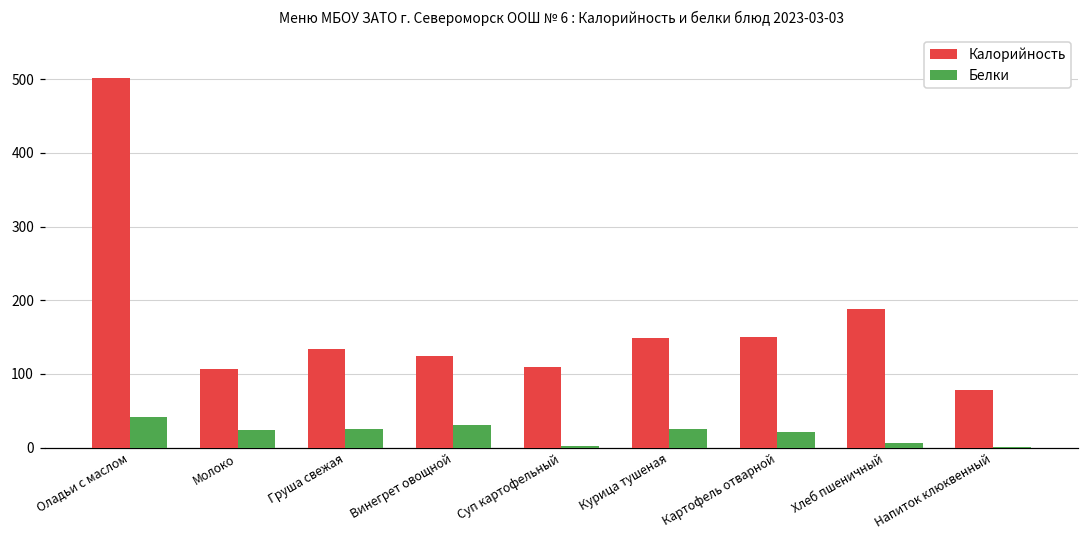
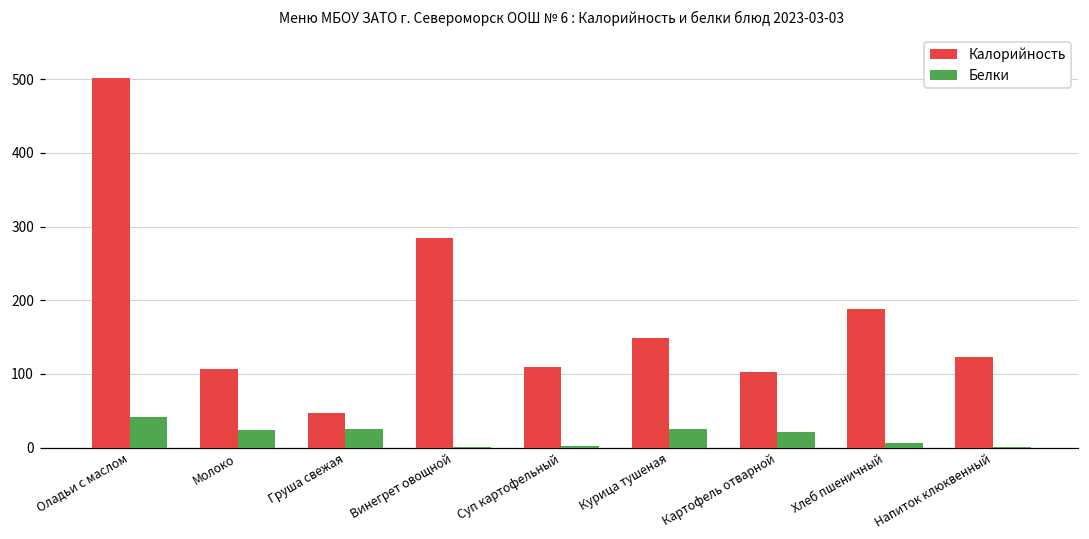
Калорийность, Груша свежая: 130 -> 50
Калорийность, Винегрет овощной: 130 -> 290
Белки, Винегрет овощной: 30 -> 0
Калорийность, Картофель отварной: 150 -> 100
Калорийность, Напиток клюквенный: 80 -> 120
